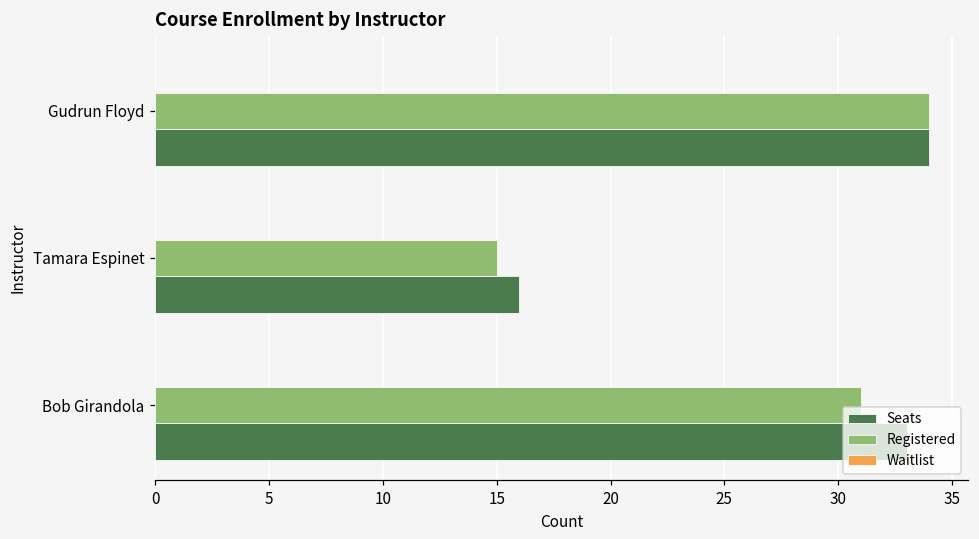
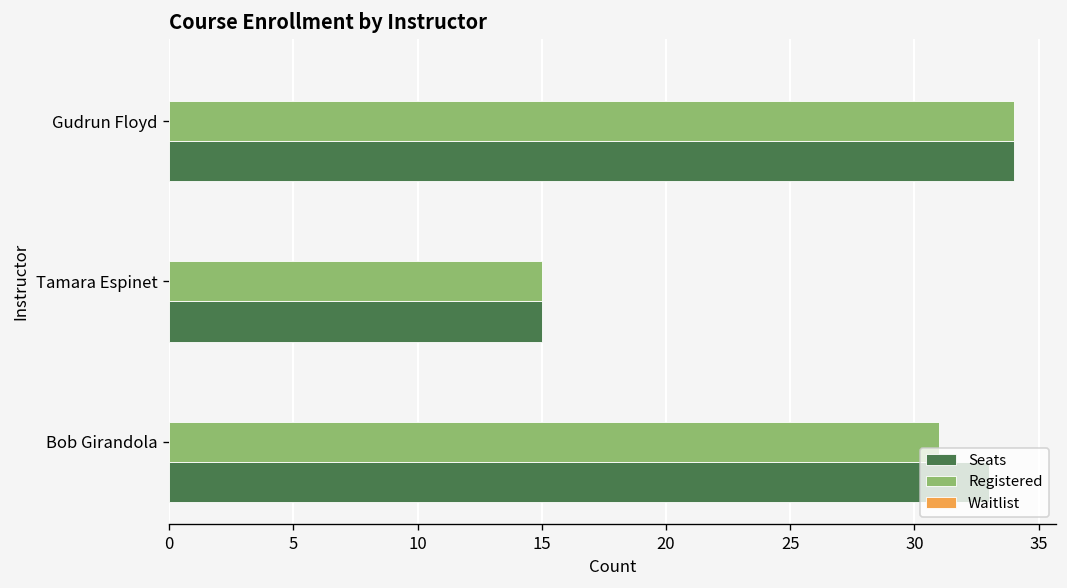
Seats, Tamara Espinet: 16 -> 15
